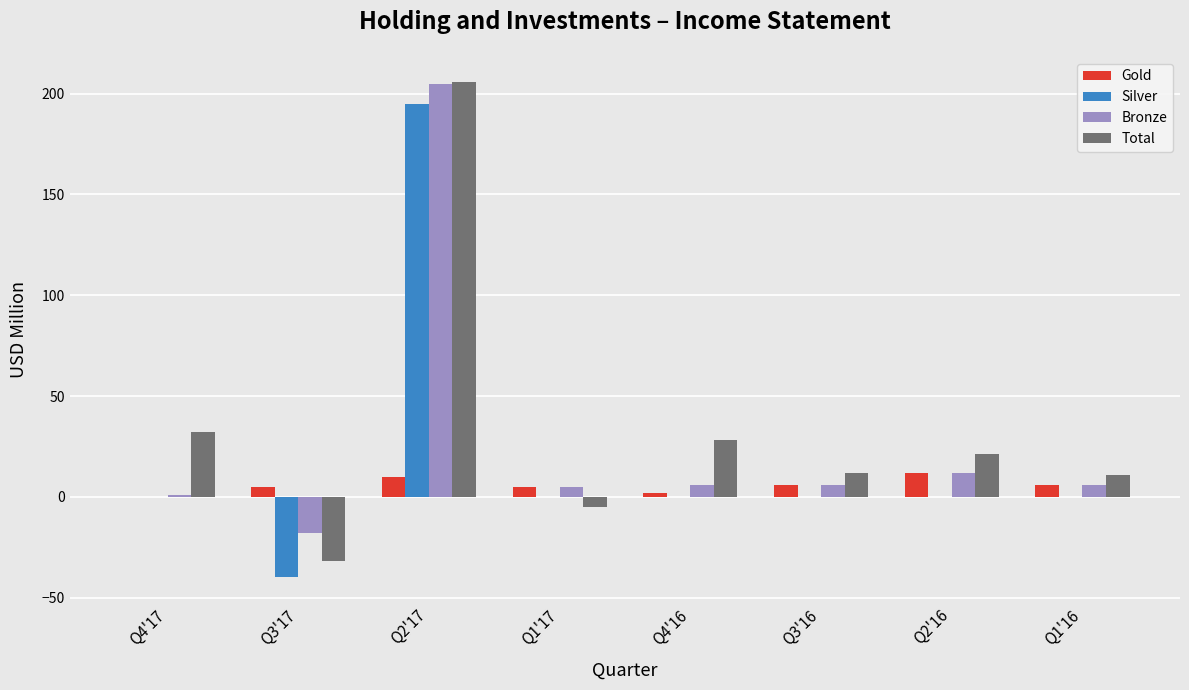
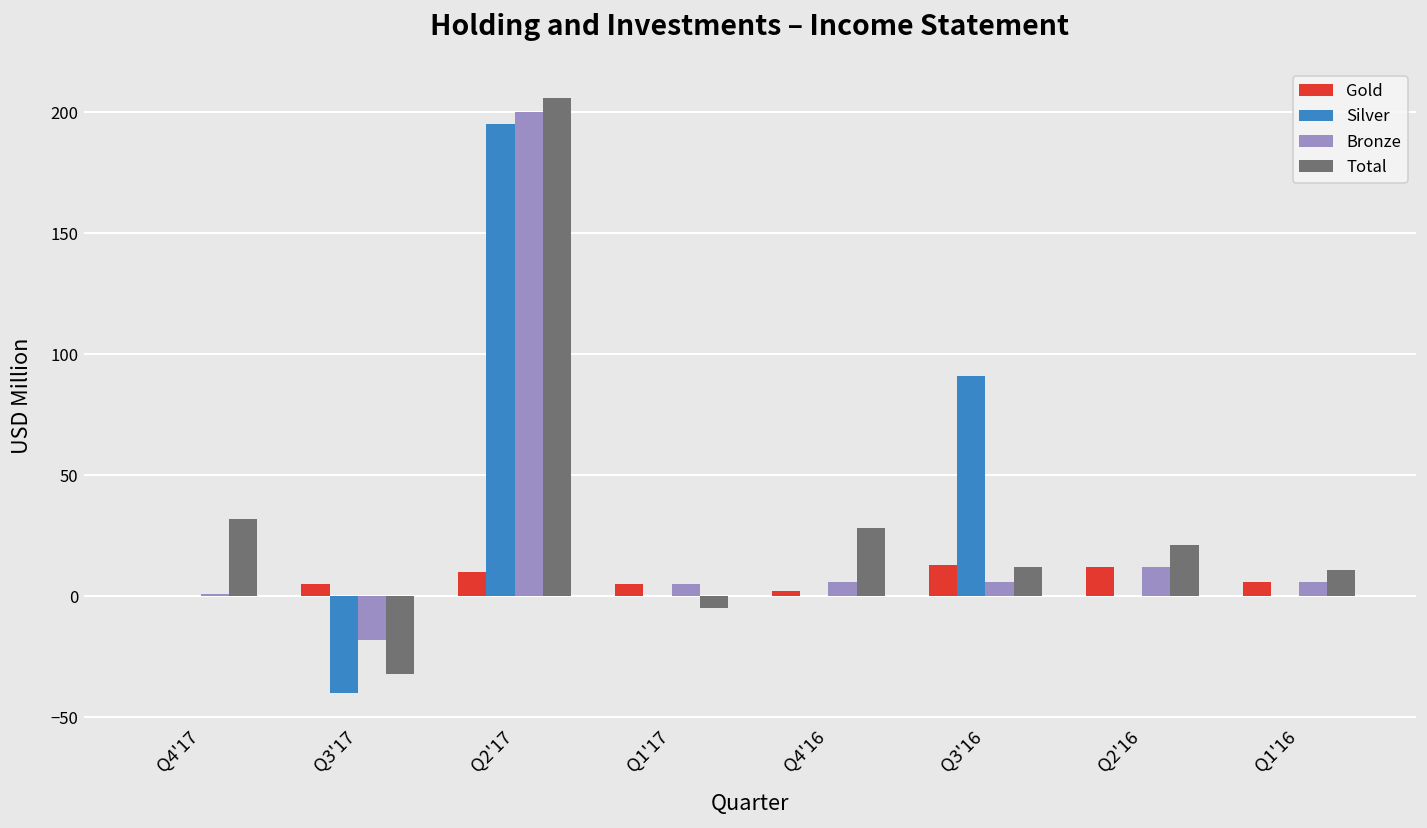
Bronze, Q2'17: 205 -> 200
Gold, Q3'16: 6 -> 13
Silver, Q3'16: 0 -> 91
